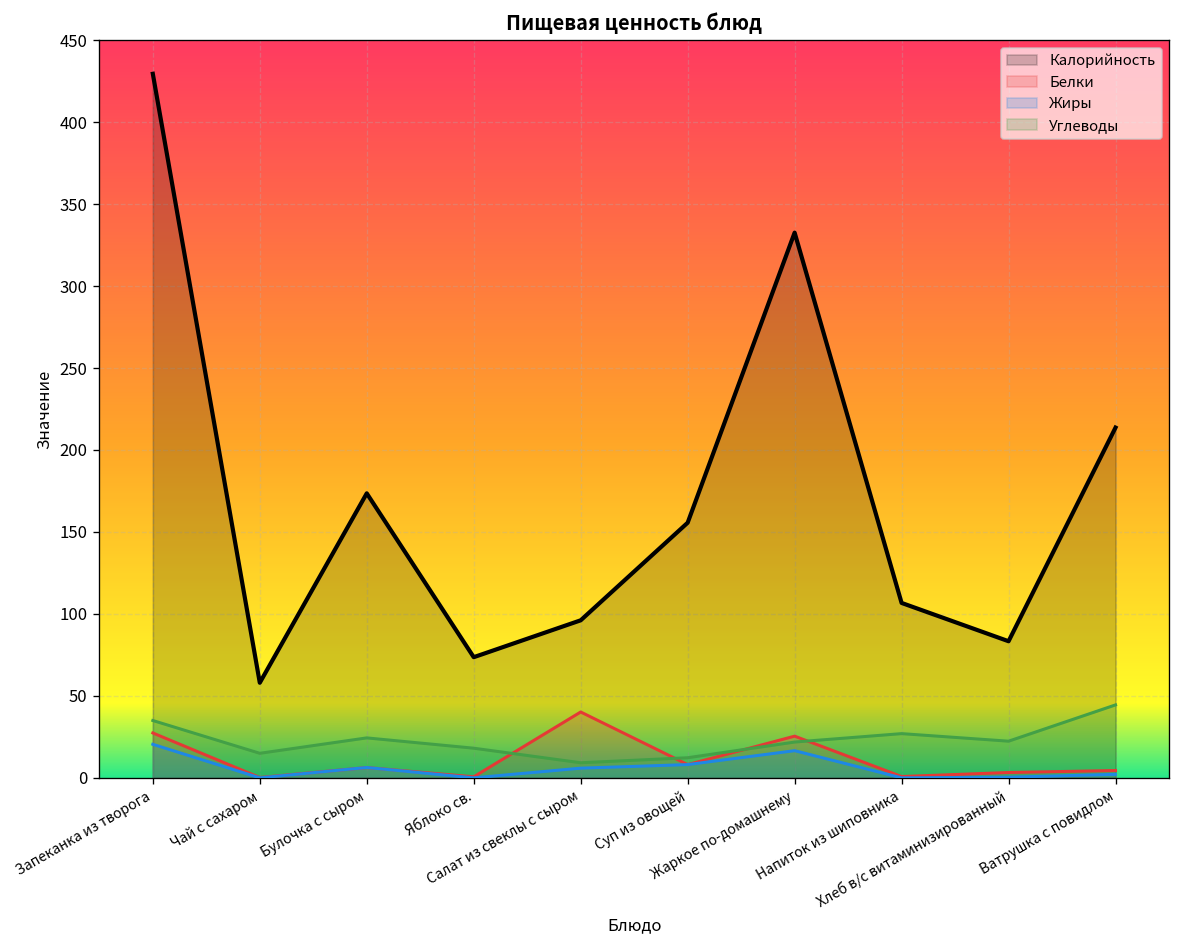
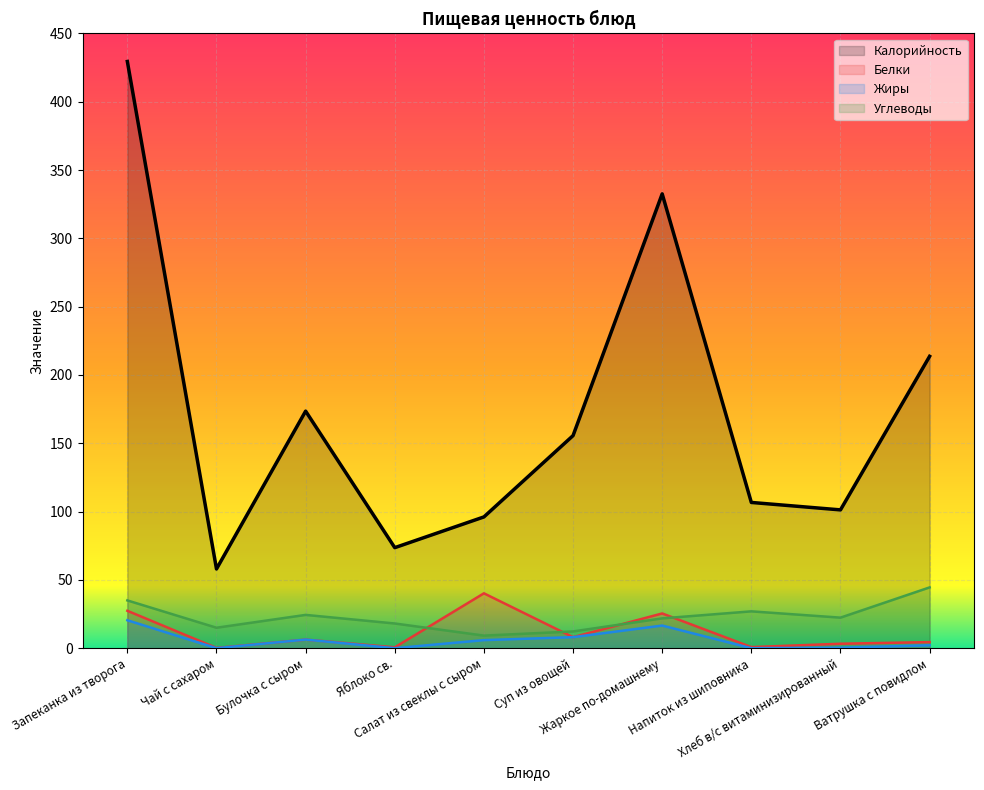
Калорийность, Хлеб в/с витаминизированный: 83 -> 101
